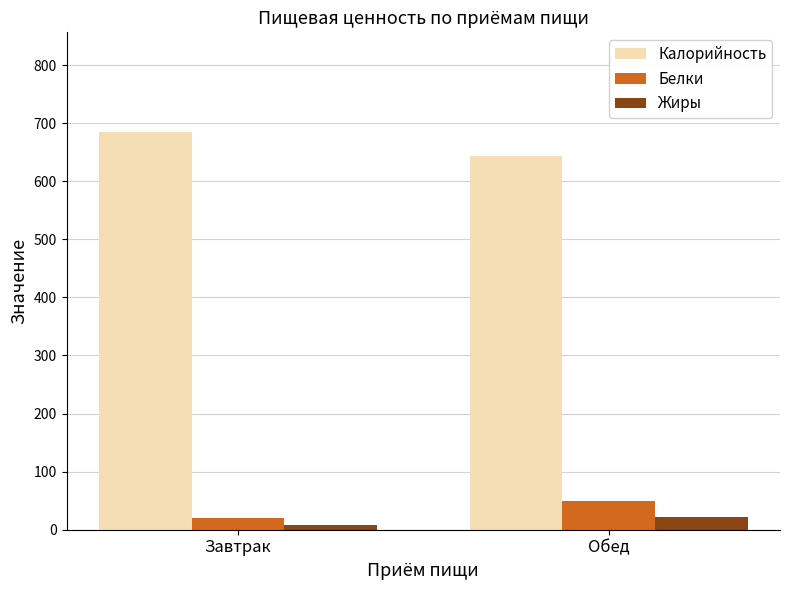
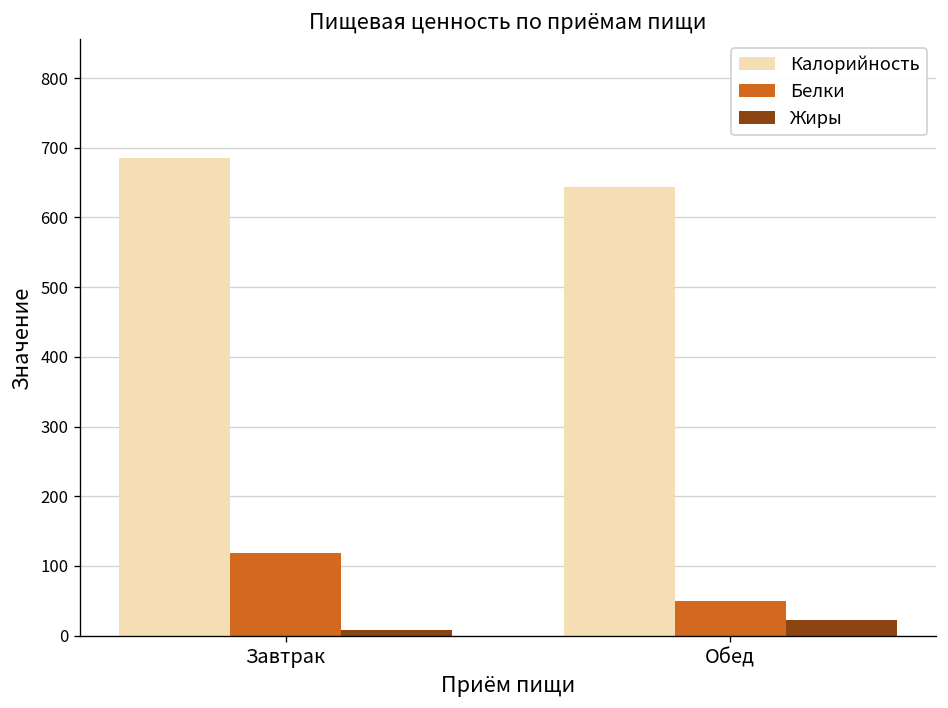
Белки, Завтрак: 20 -> 120
